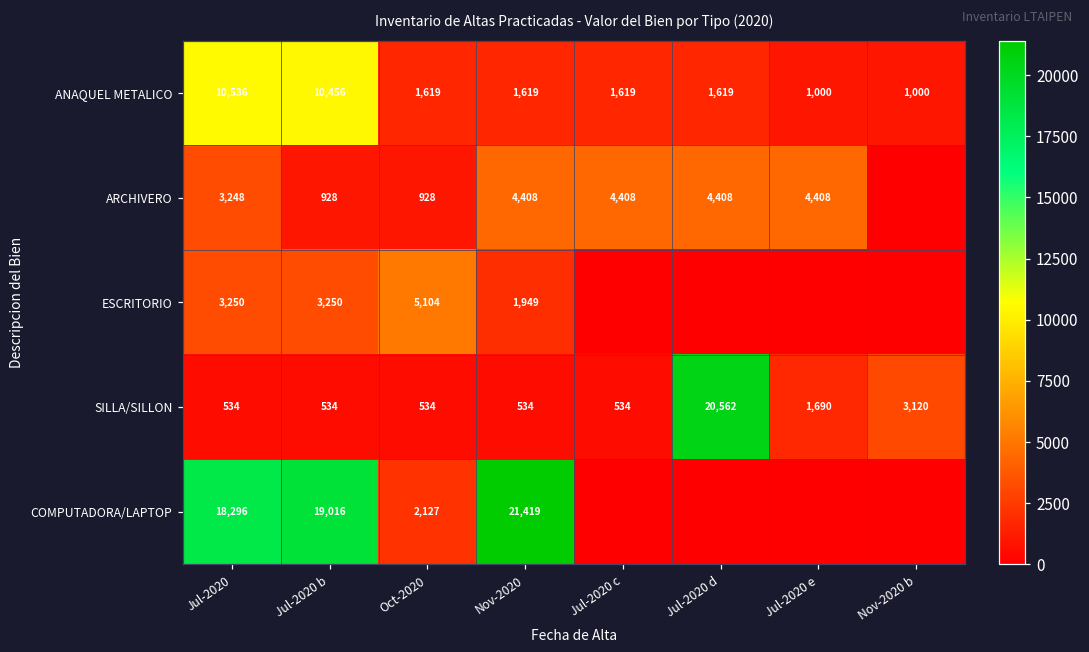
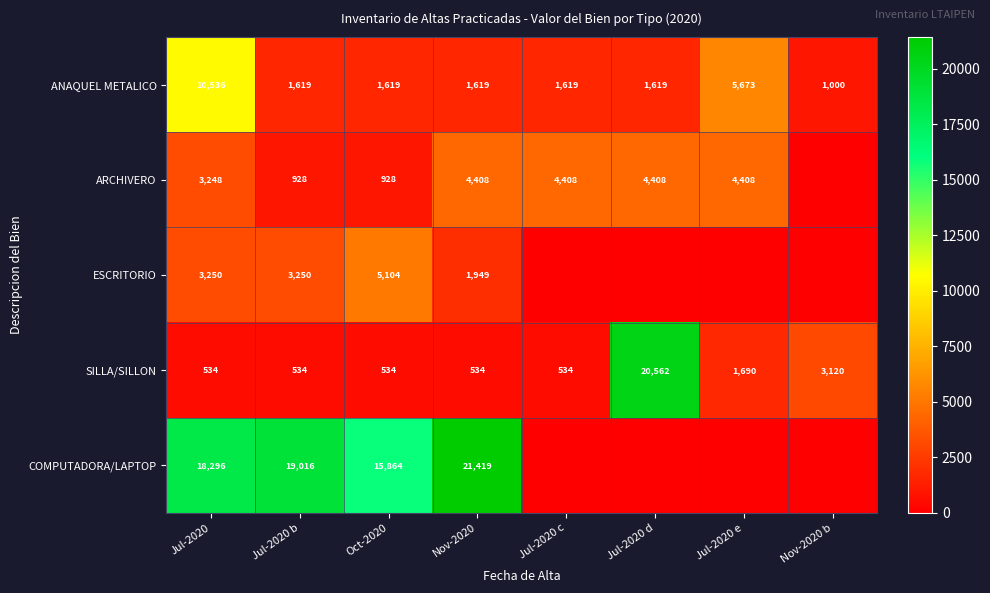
ANAQUEL METALICO, Jul-2020 b: 10,456 -> 1,619
ANAQUEL METALICO, Jul-2020 e: 1,000 -> 5,673
COMPUTADORA/LAPTOP, Oct-2020: 2,127 -> 15,864
